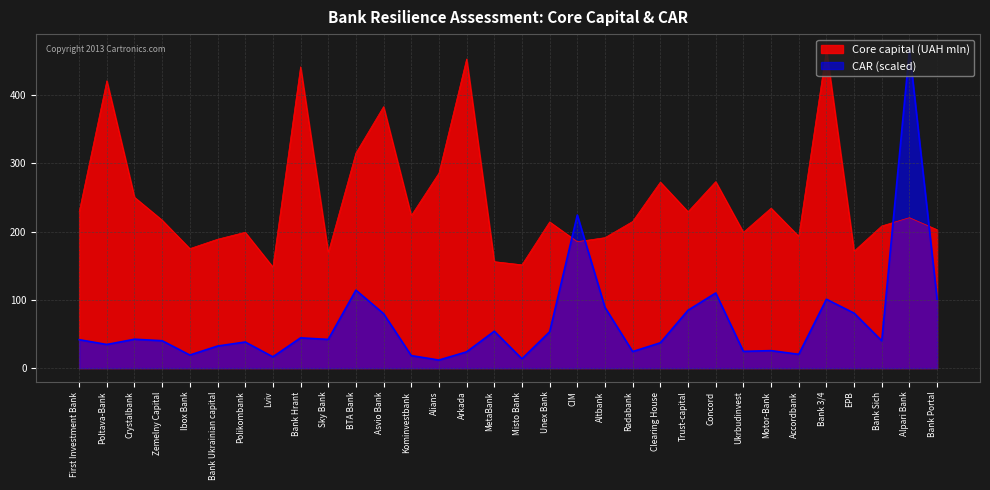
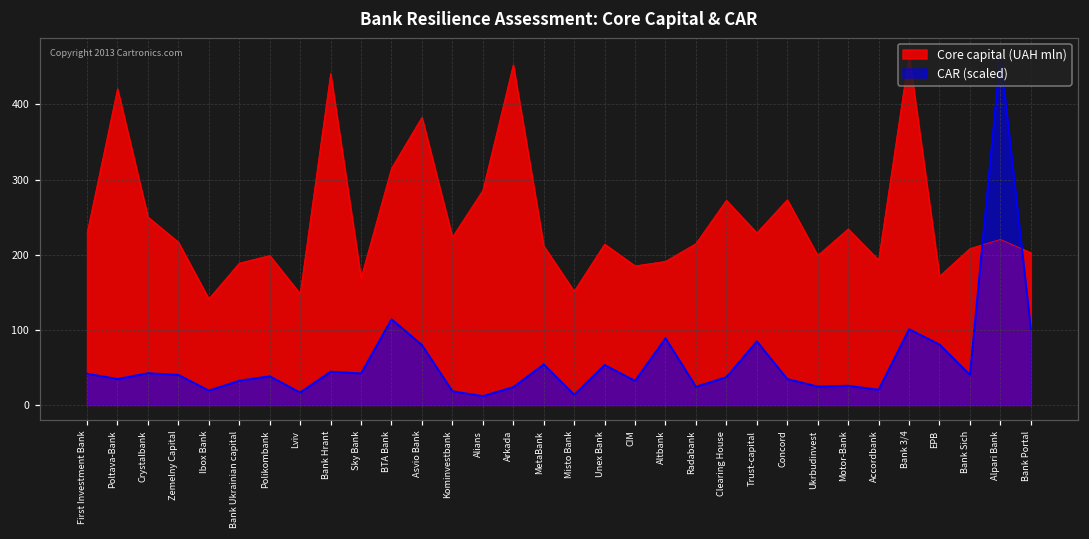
Core capital (UAH mln), Ibox Bank: 180 -> 140
Core capital (UAH mln), MetaBank: 160 -> 210
CAR (scaled), CIM: 220 -> 30
CAR (scaled), Concord: 110 -> 30
